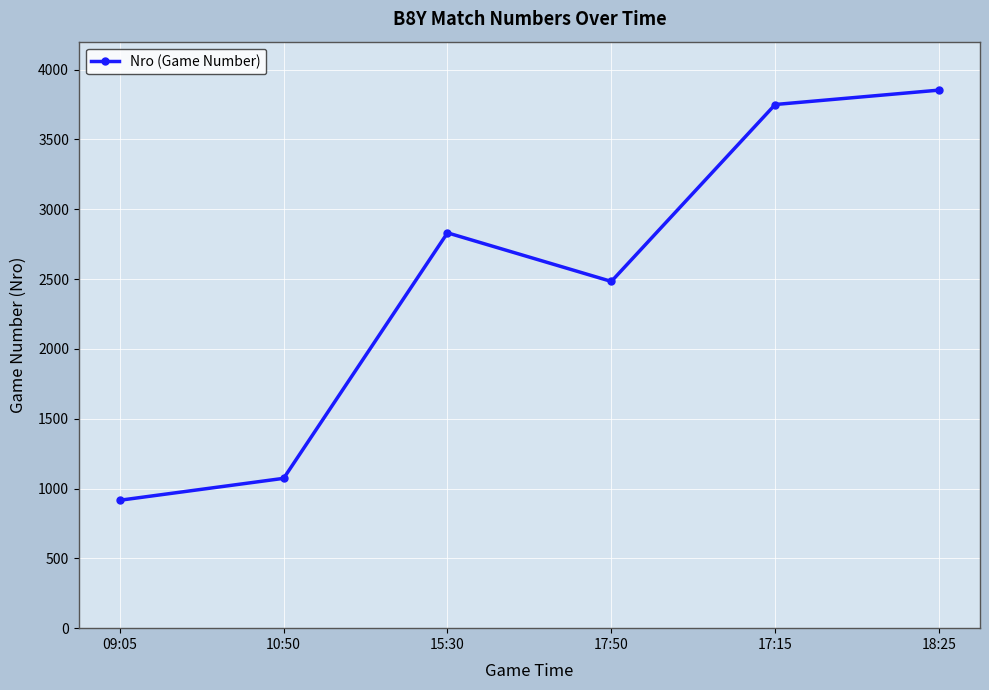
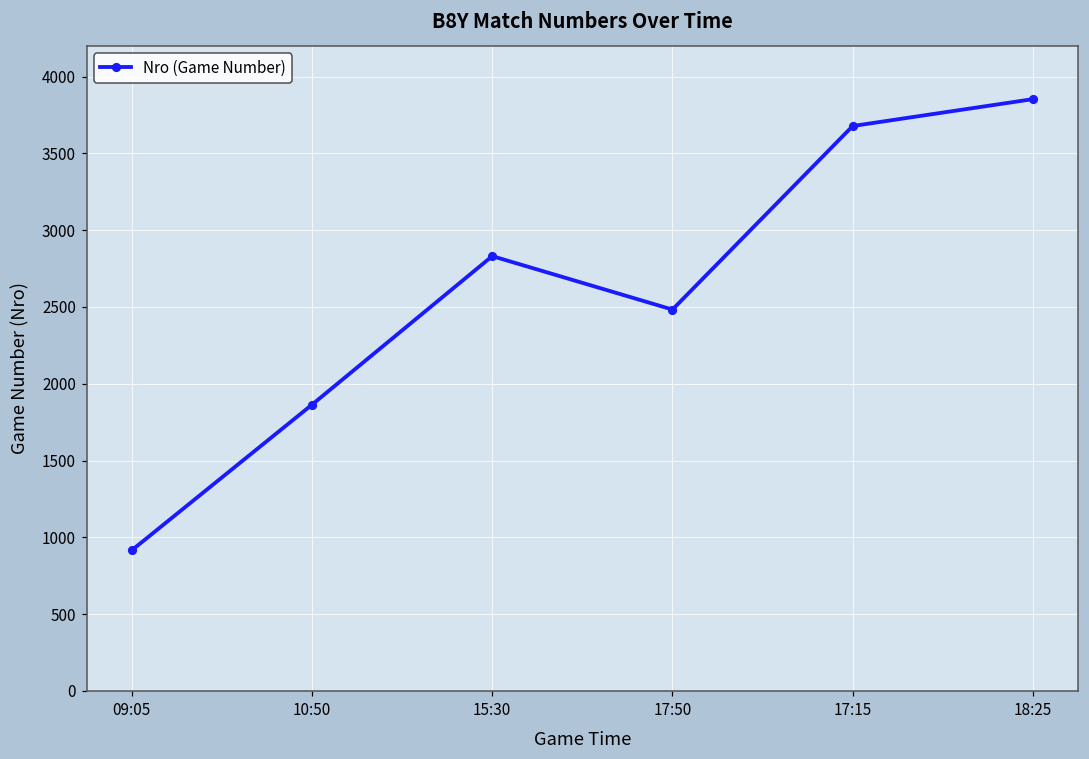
10:50: 1070 -> 1860
17:15: 3750 -> 3680
